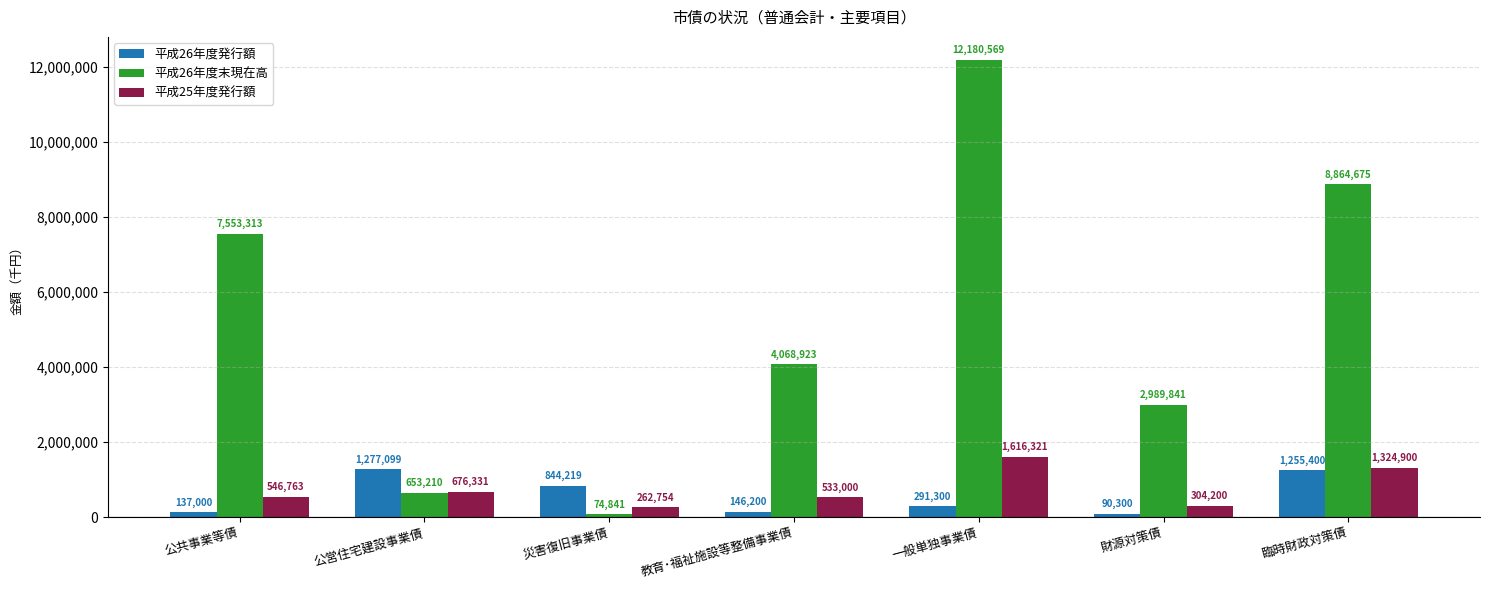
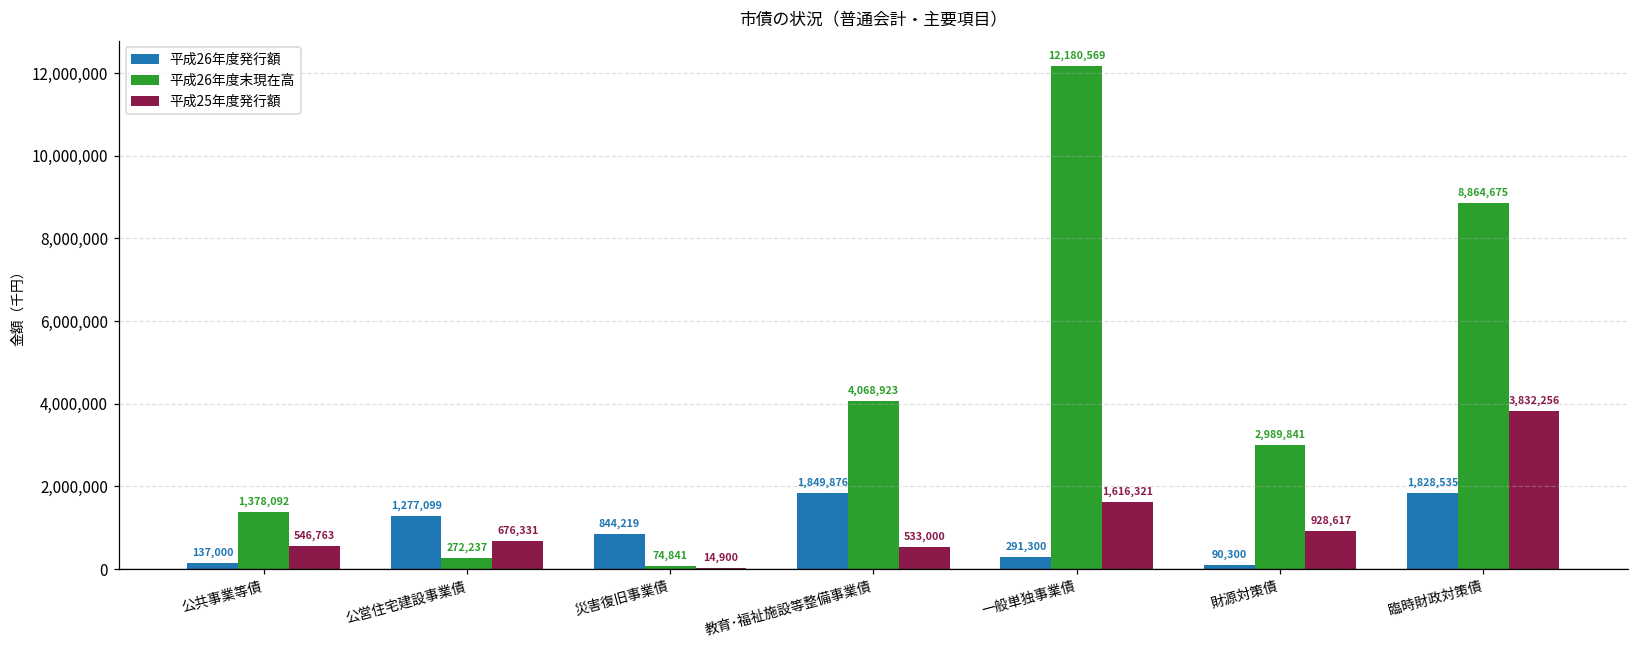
平成26年度末現在高, 公共事業等債: 7,553,313 -> 1,378,092
平成26年度末現在高, 公営住宅建設事業債: 653,210 -> 272,237
平成25年度発行額, 災害復旧事業債: 262,754 -> 14,900
平成26年度発行額, 教育･福祉施設等整備事業債: 146,200 -> 1,849,876
平成25年度発行額, 財源対策債: 304,200 -> 928,617
平成26年度発行額, 臨時財政対策債: 1,255,400 -> 1,828,535
平成25年度発行額, 臨時財政対策債: 1,324,900 -> 3,832,256
